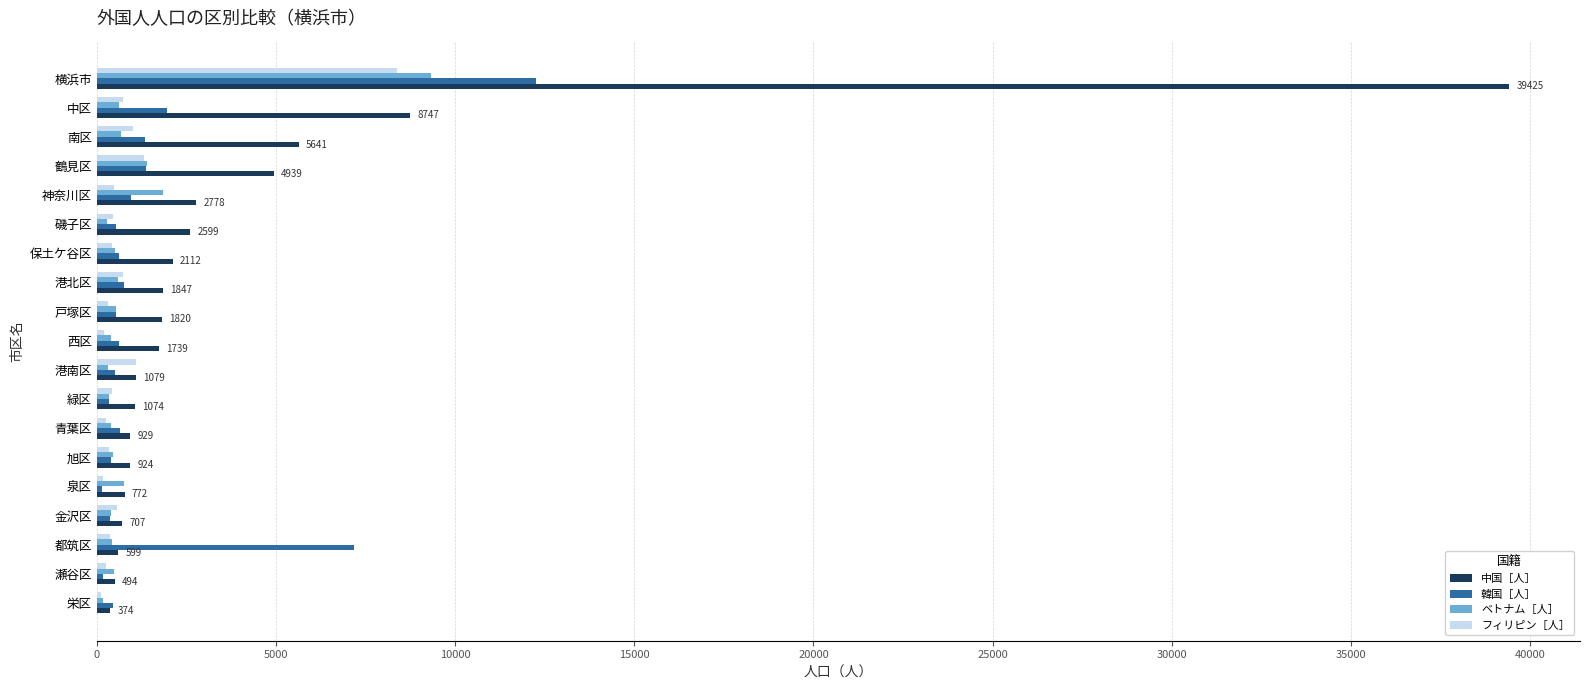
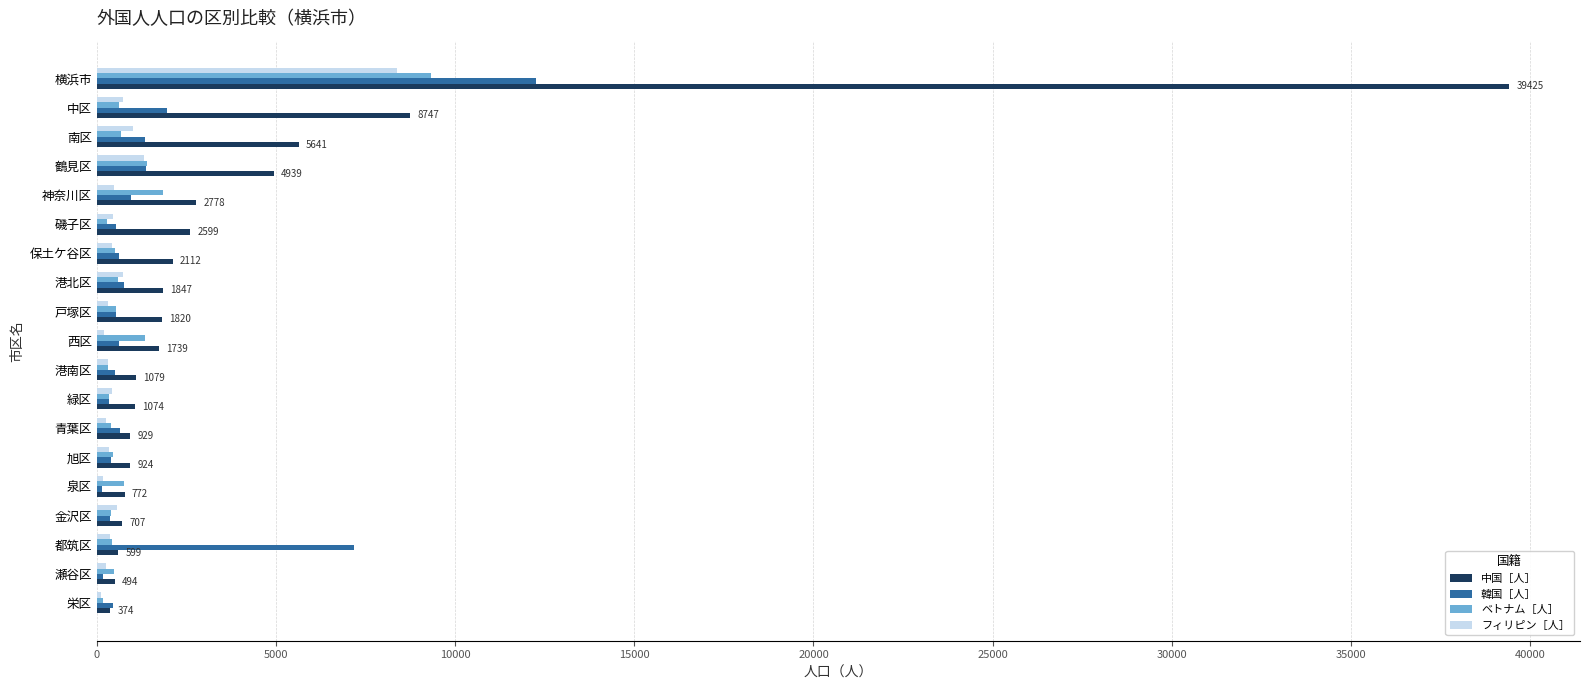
ベトナム［人］, 西区: 400 -> 1300
フィリピン［人］, 港南区: 1100 -> 300
